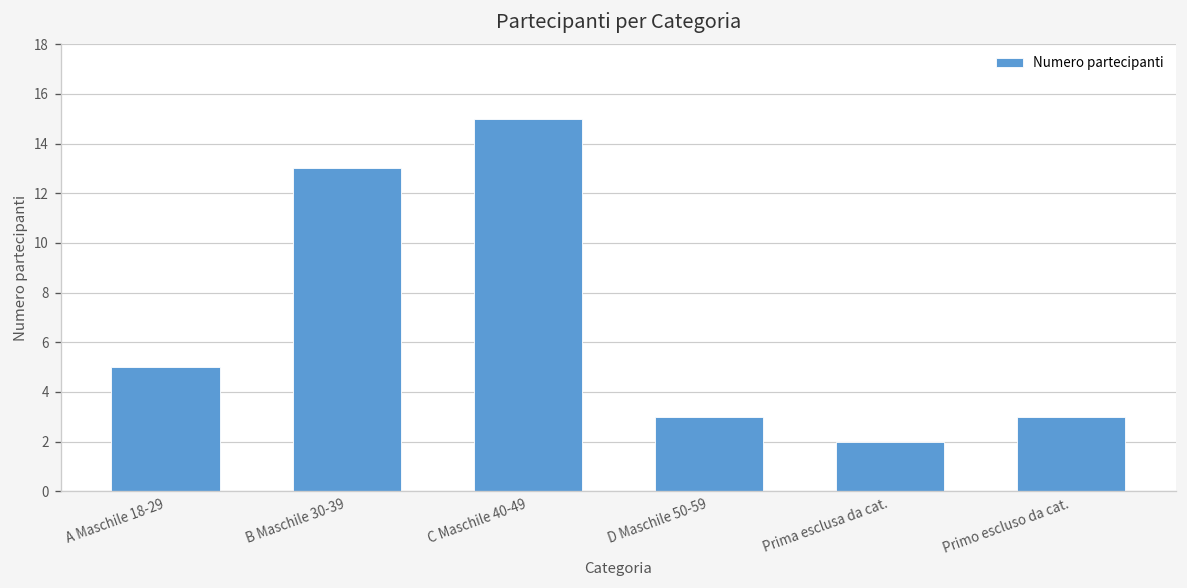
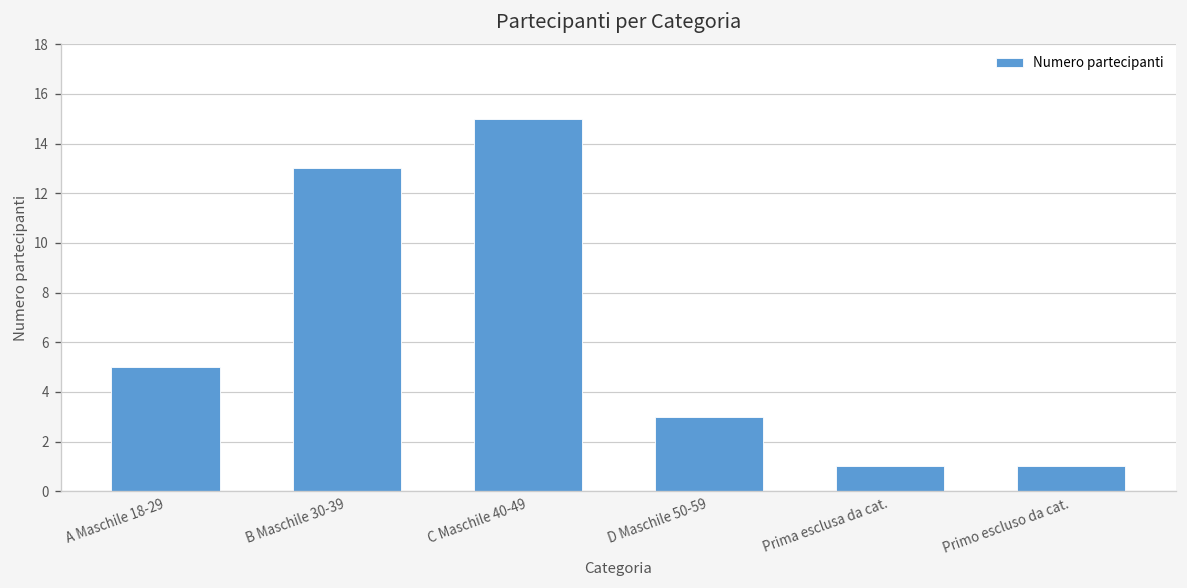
Prima esclusa da cat.: 2 -> 1
Primo escluso da cat.: 3 -> 1
